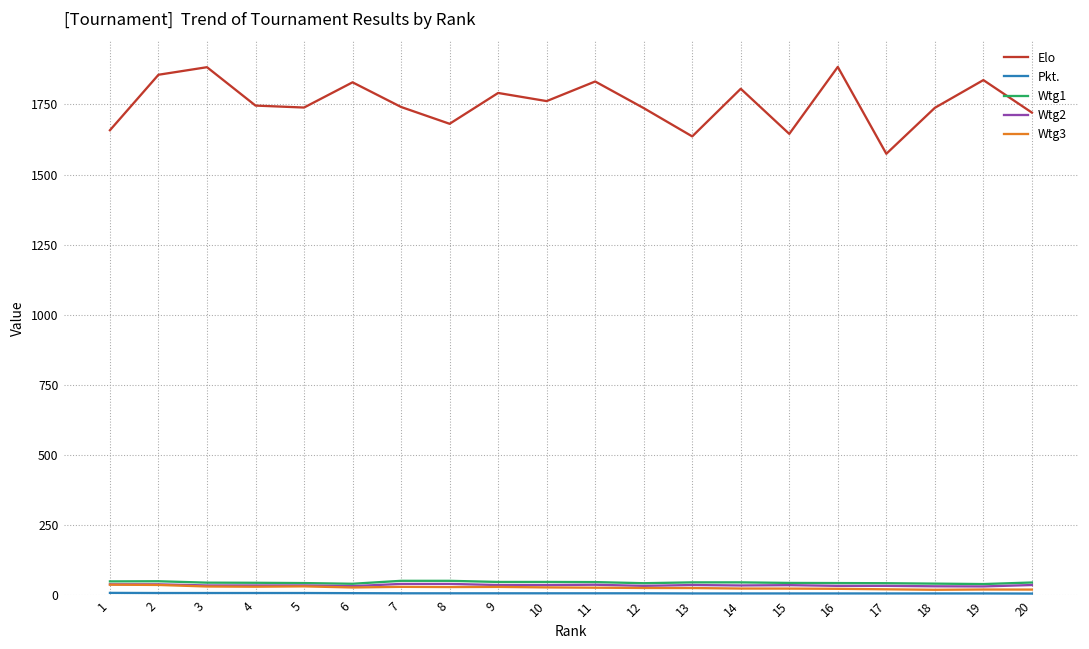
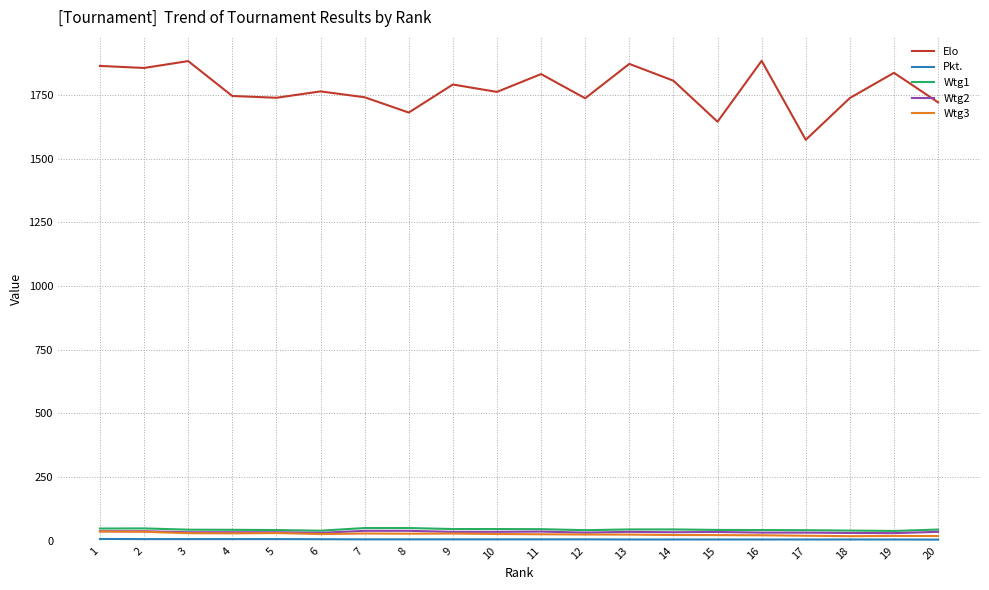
Elo, 1: 1660 -> 1860
Elo, 6: 1830 -> 1760
Elo, 13: 1640 -> 1870
